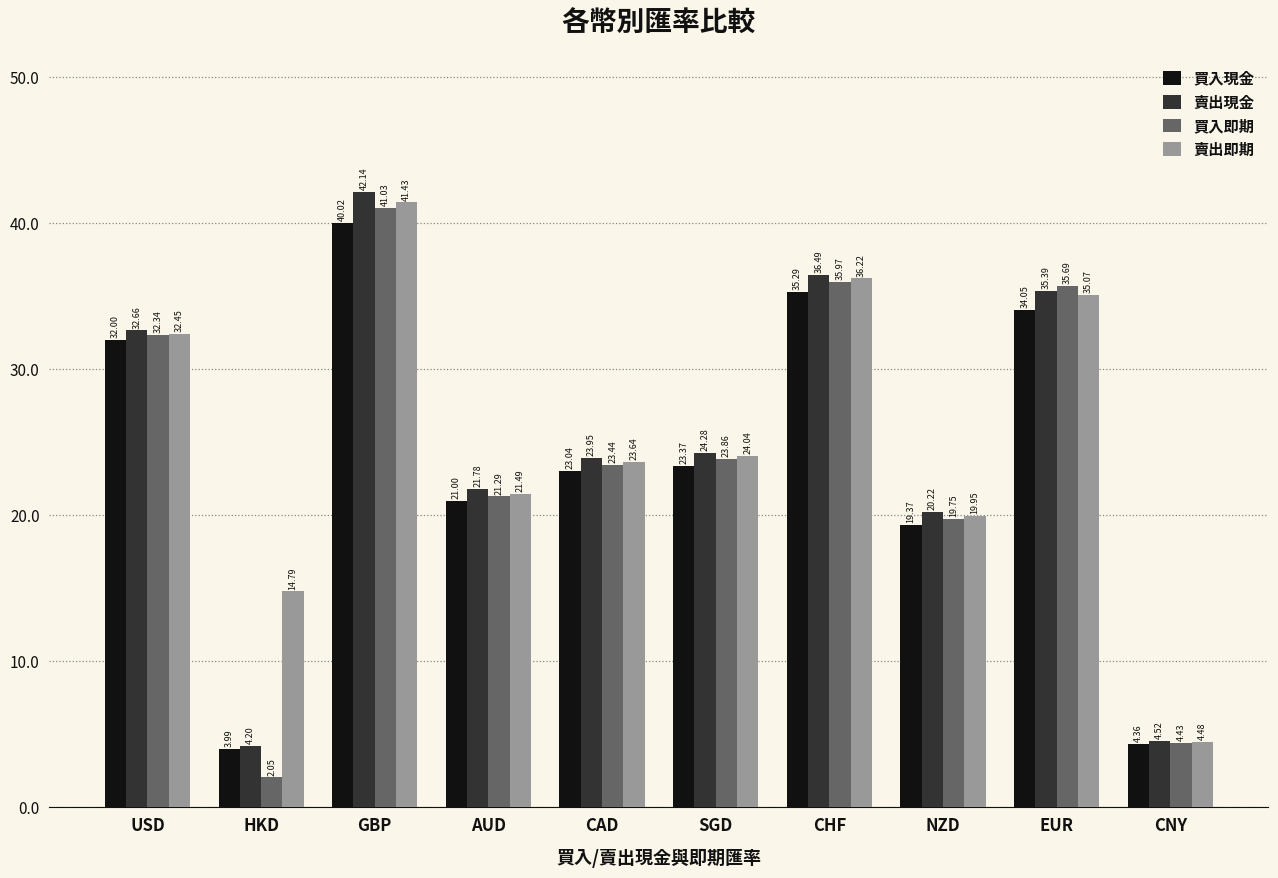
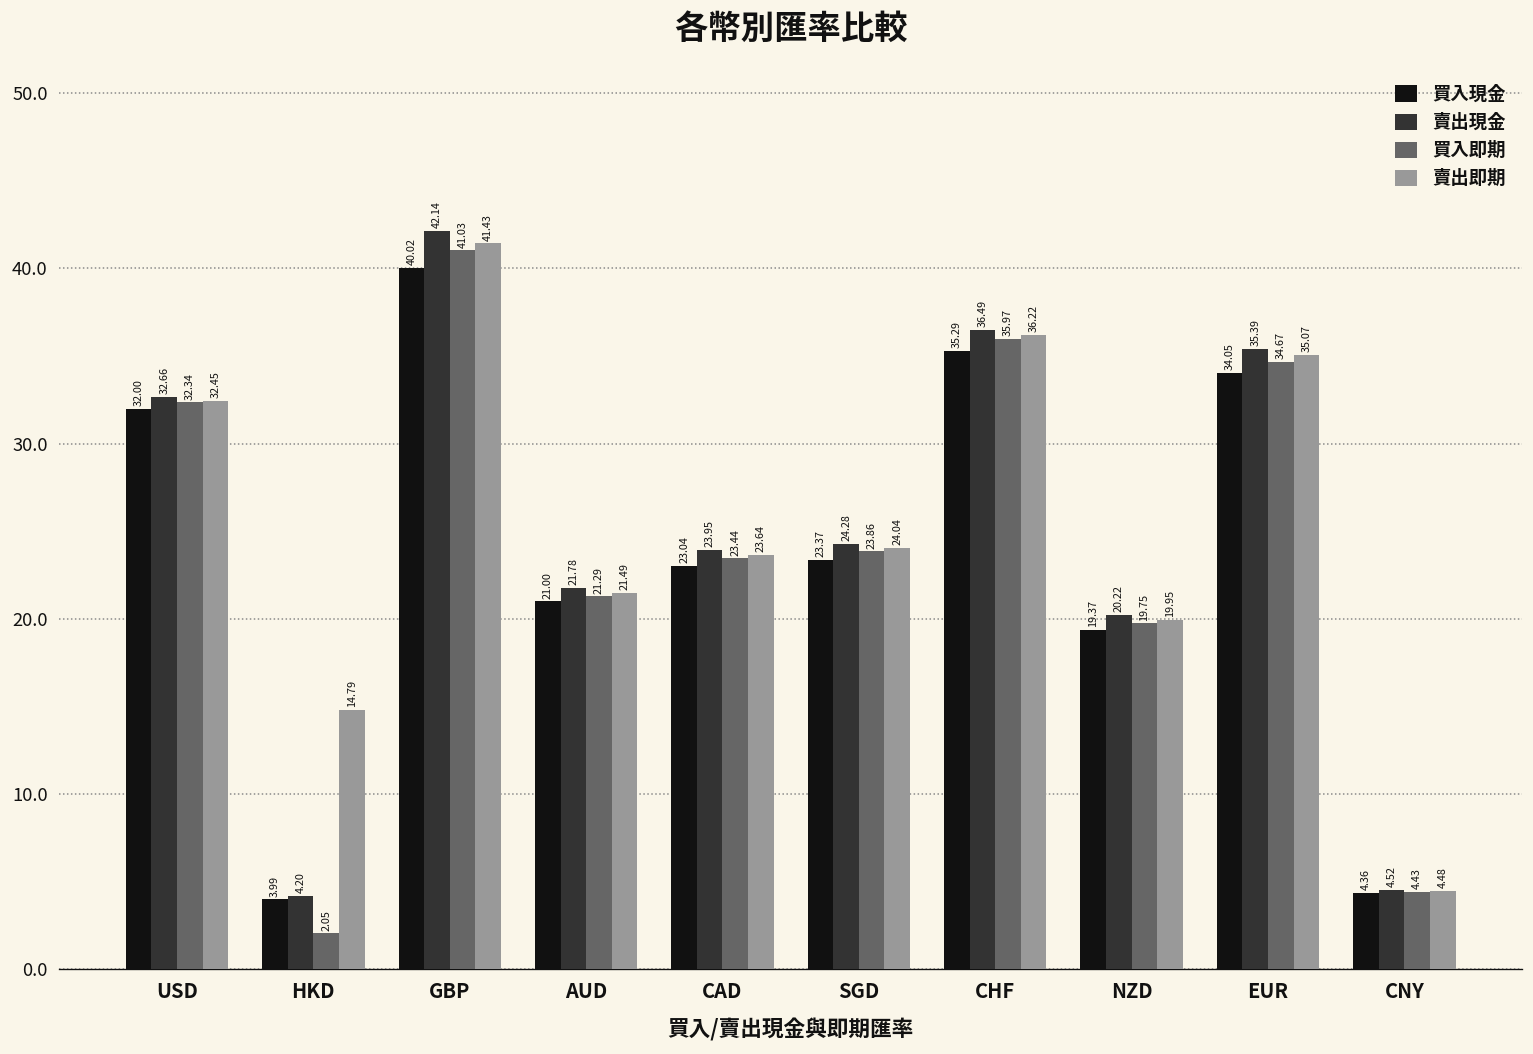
買入即期, EUR: 35.69 -> 34.67
